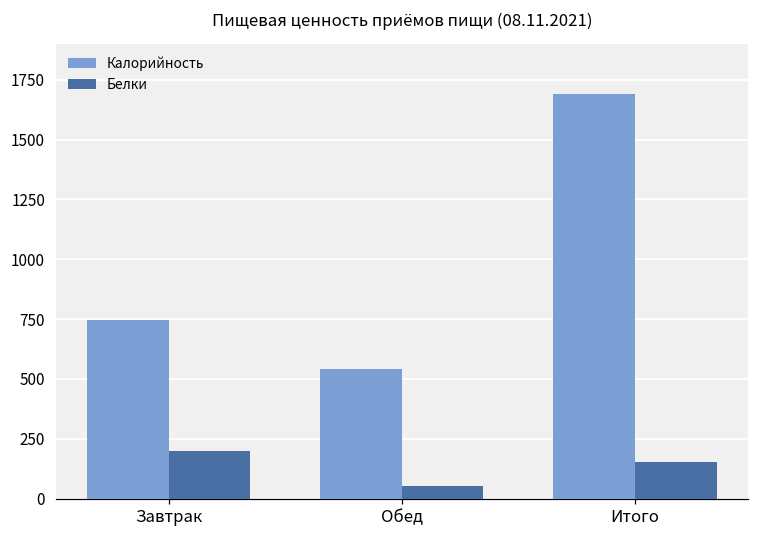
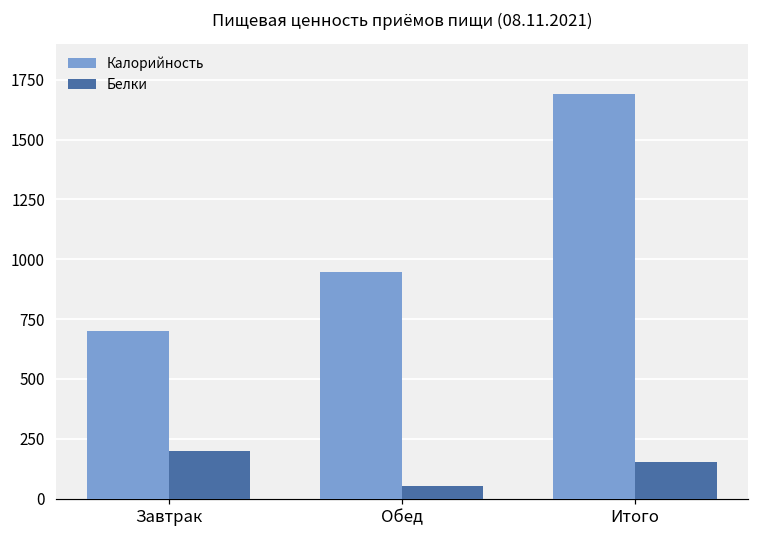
Калорийность, Завтрак: 740 -> 700
Калорийность, Обед: 540 -> 950
